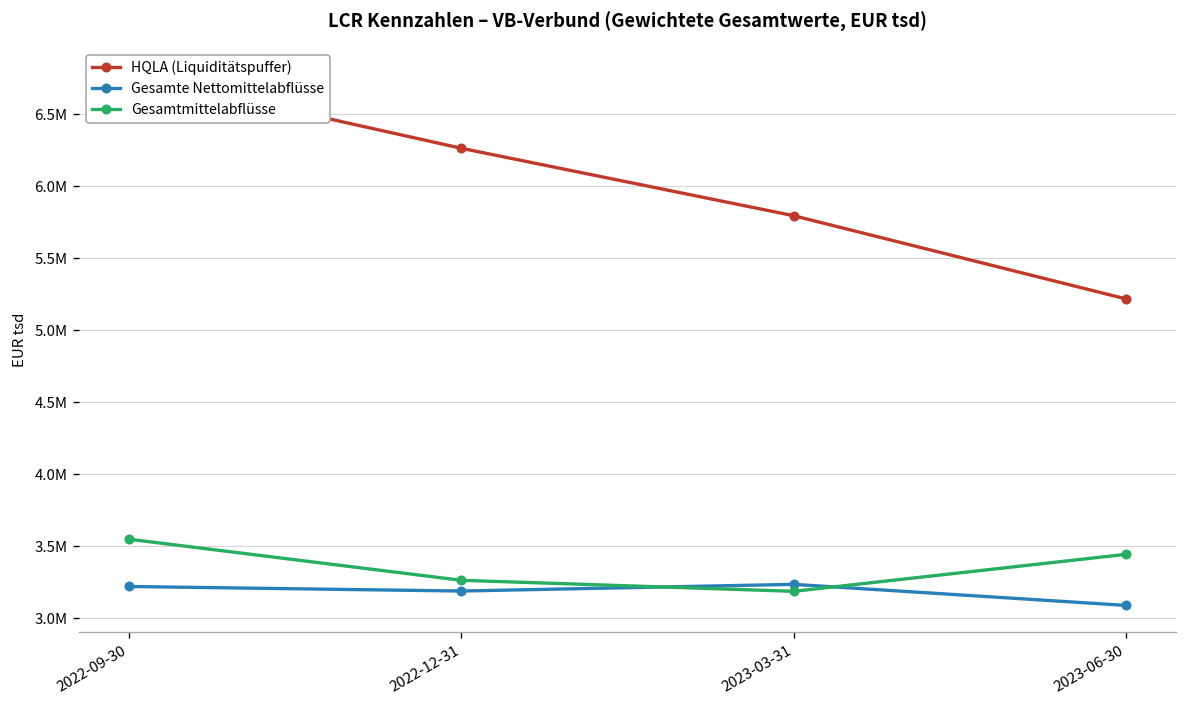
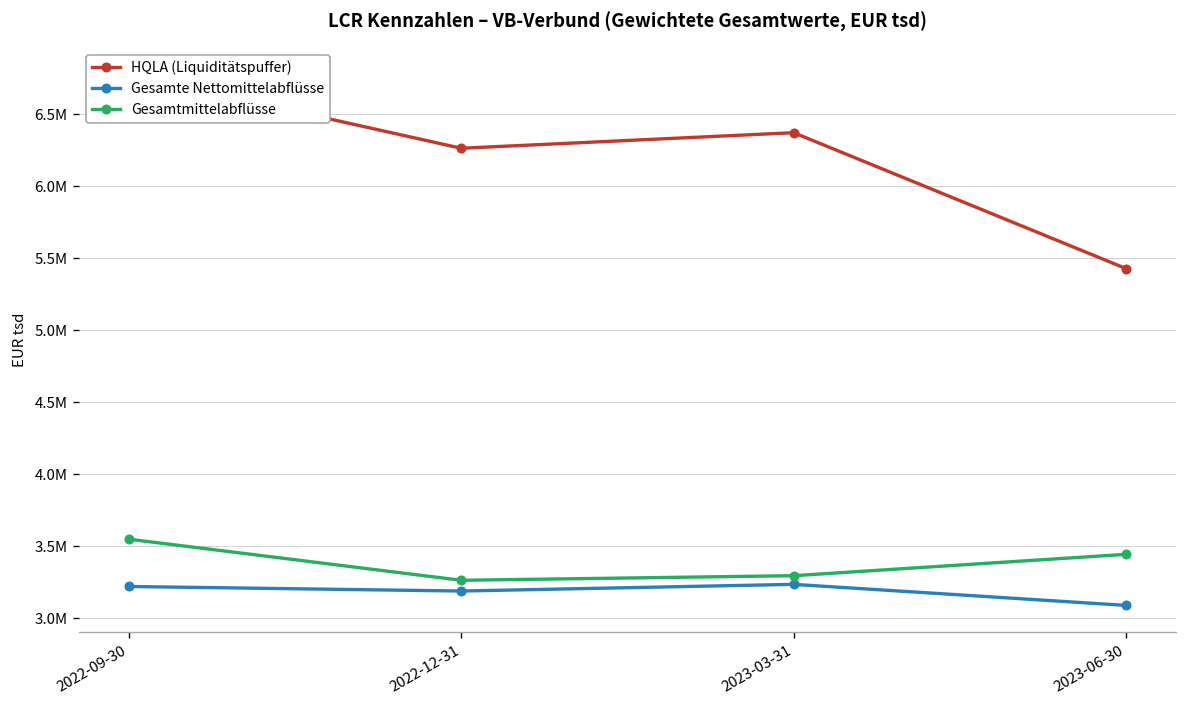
HQLA (Liquiditätspuffer), 2023-03-31: 5800000 -> 6370000
Gesamtmittelabflüsse, 2023-03-31: 3190000 -> 3300000
HQLA (Liquiditätspuffer), 2023-06-30: 5220000 -> 5430000
